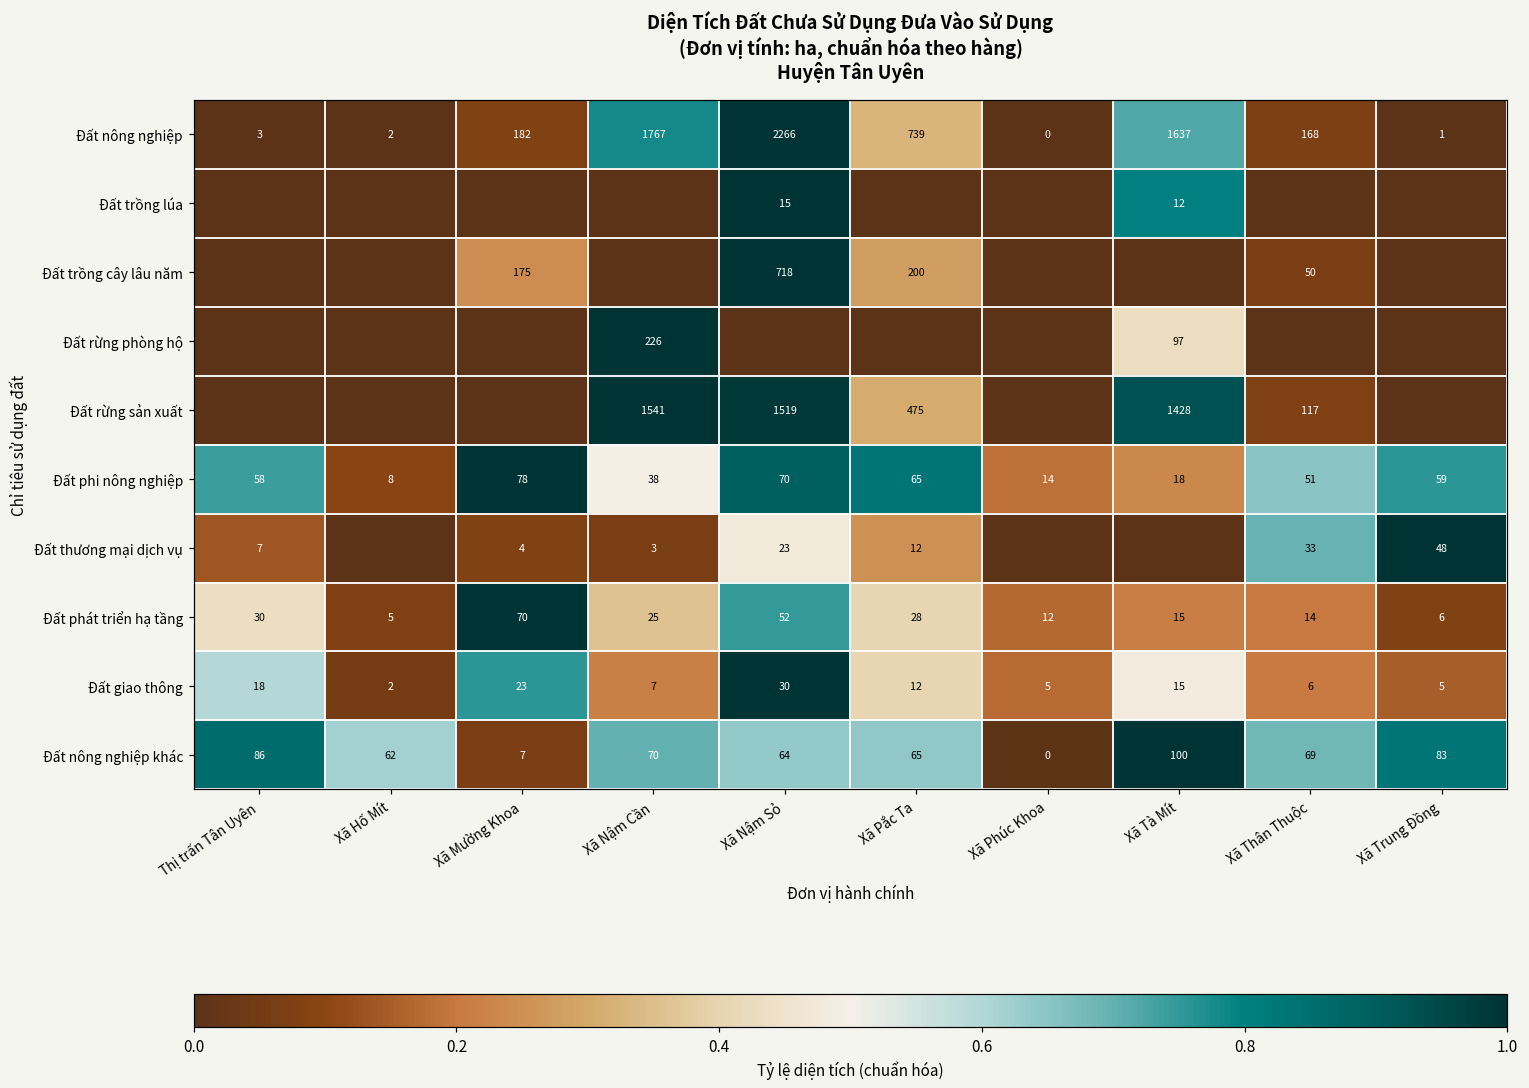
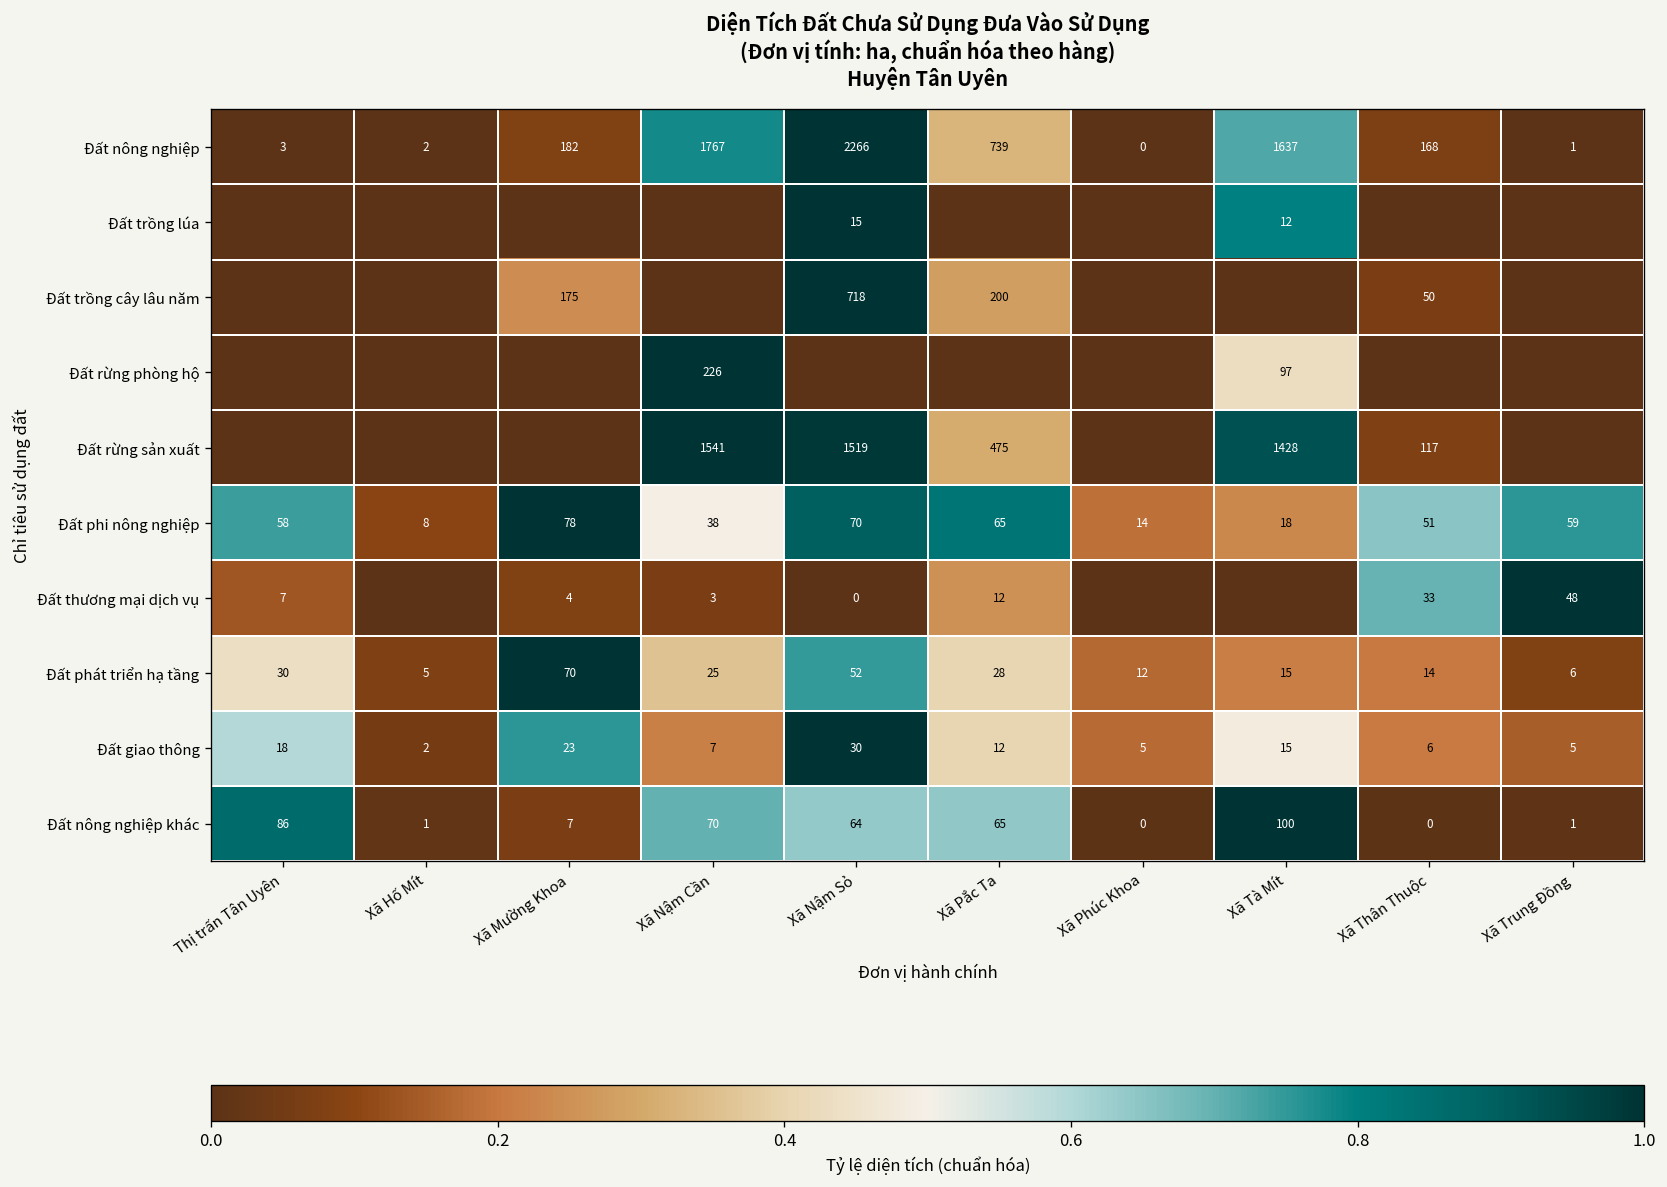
Đất thương mại dịch vụ, Xã Nậm Sỏ: 23 -> 0
Đất nông nghiệp khác, Xã Hố Mít: 62 -> 1
Đất nông nghiệp khác, Xã Thân Thuộc: 69 -> 0
Đất nông nghiệp khác, Xã Trung Đồng: 83 -> 1
